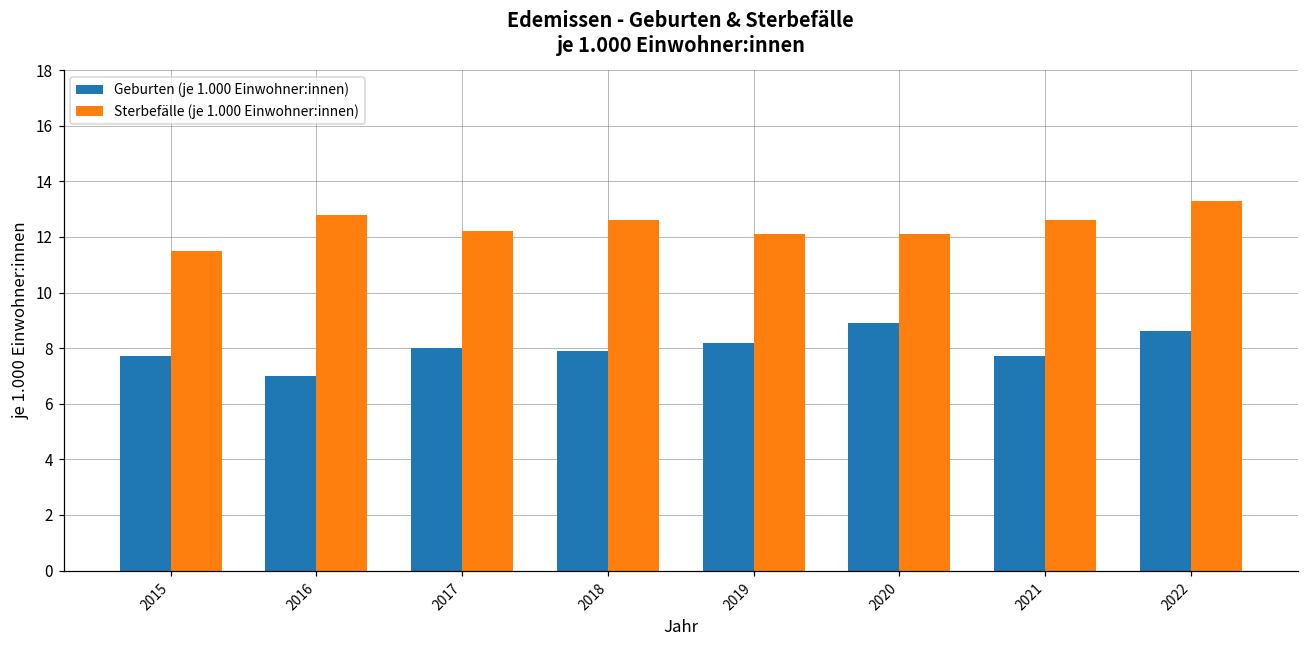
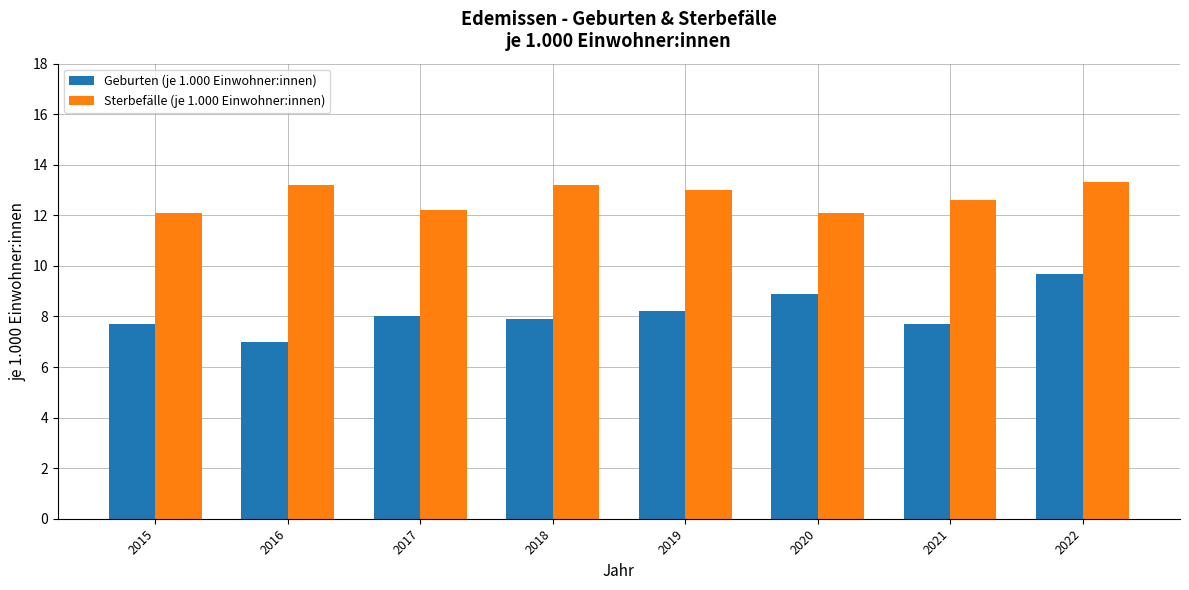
Sterbefälle (je 1.000 Einwohner:innen), 2015: 11.5 -> 12.1
Sterbefälle (je 1.000 Einwohner:innen), 2016: 12.8 -> 13.2
Sterbefälle (je 1.000 Einwohner:innen), 2018: 12.6 -> 13.2
Sterbefälle (je 1.000 Einwohner:innen), 2019: 12.1 -> 13.0
Geburten (je 1.000 Einwohner:innen), 2022: 8.6 -> 9.7
